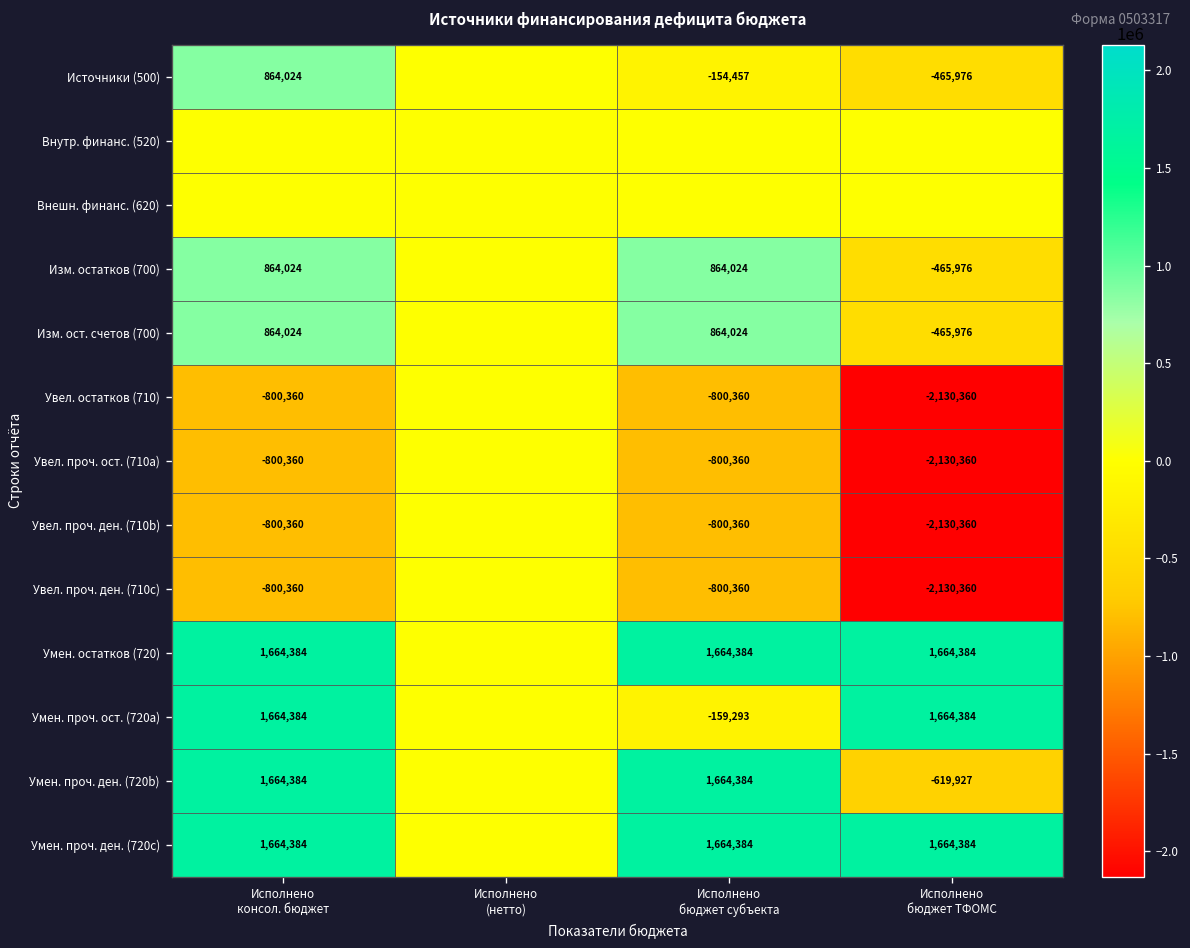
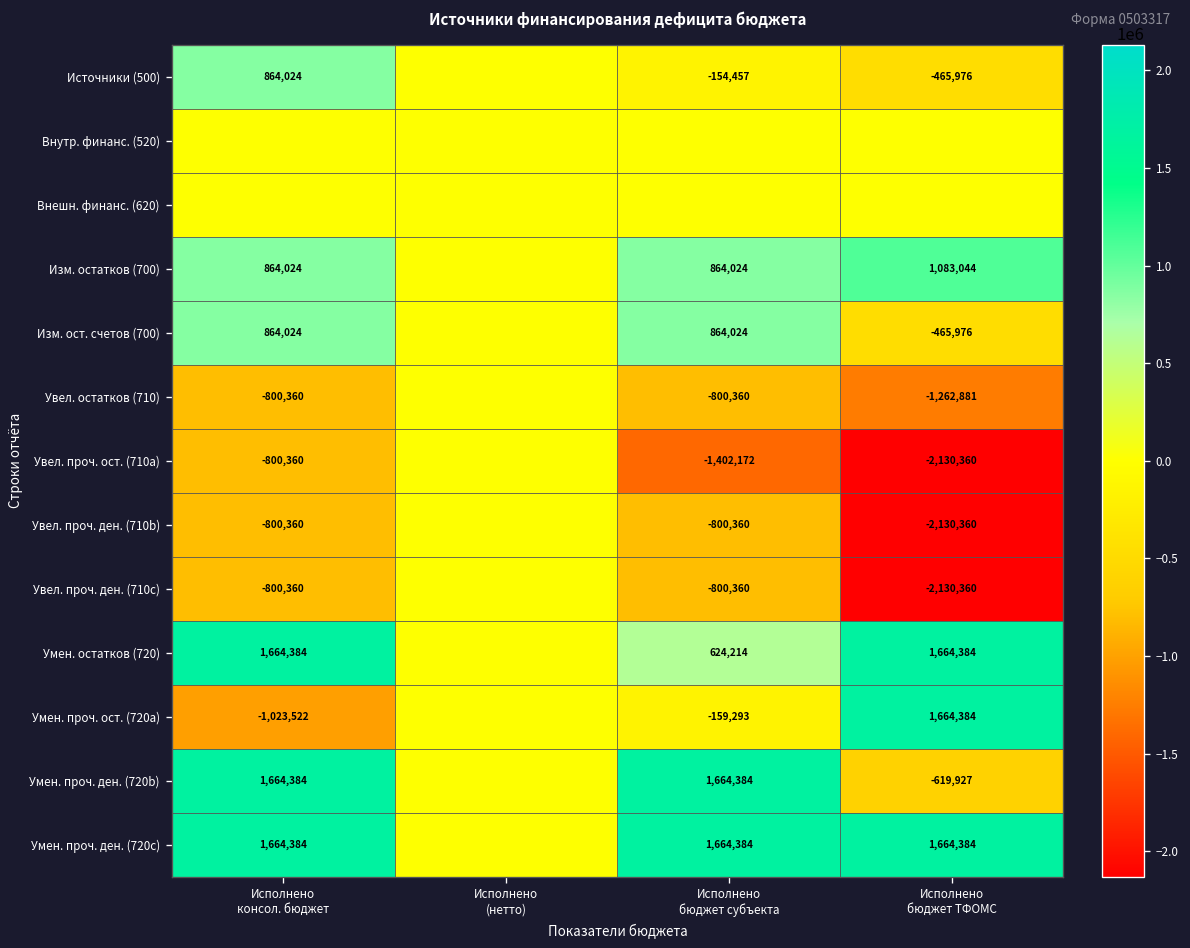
Изм. остатков (700), Исполнено бюджет ТФОМС: -465,976 -> 1,083,044
Увел. остатков (710), Исполнено бюджет ТФОМС: -2,130,360 -> -1,262,881
Увел. проч. ост. (710a), Исполнено бюджет субъекта: -800,360 -> -1,402,172
Умен. остатков (720), Исполнено бюджет субъекта: 1,664,384 -> 624,214
Умен. проч. ост. (720a), Исполнено консол. бюджет: 1,664,384 -> -1,023,522
